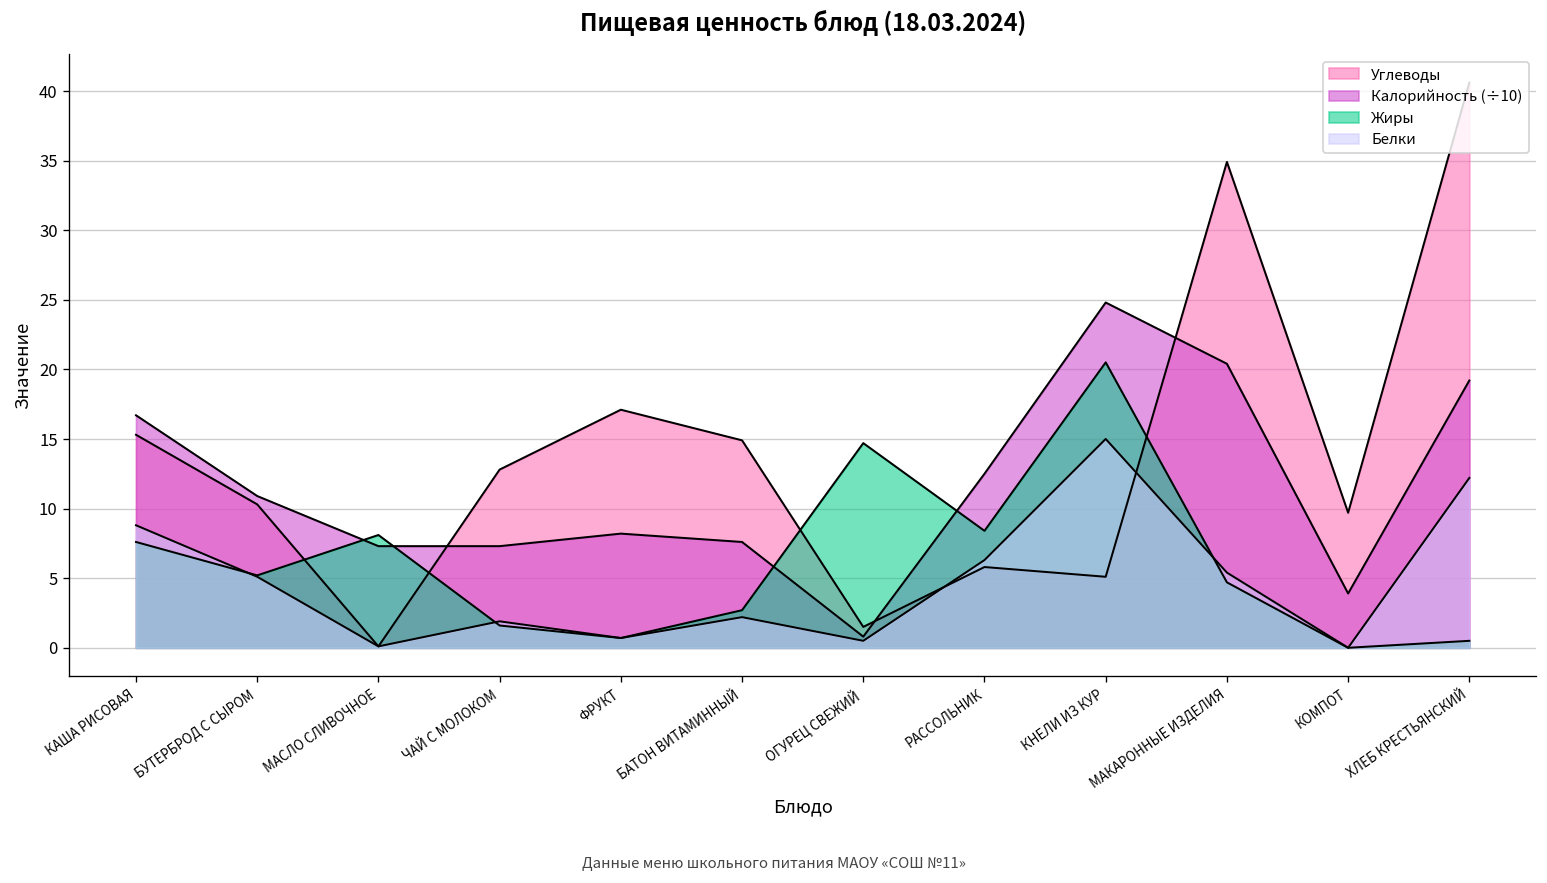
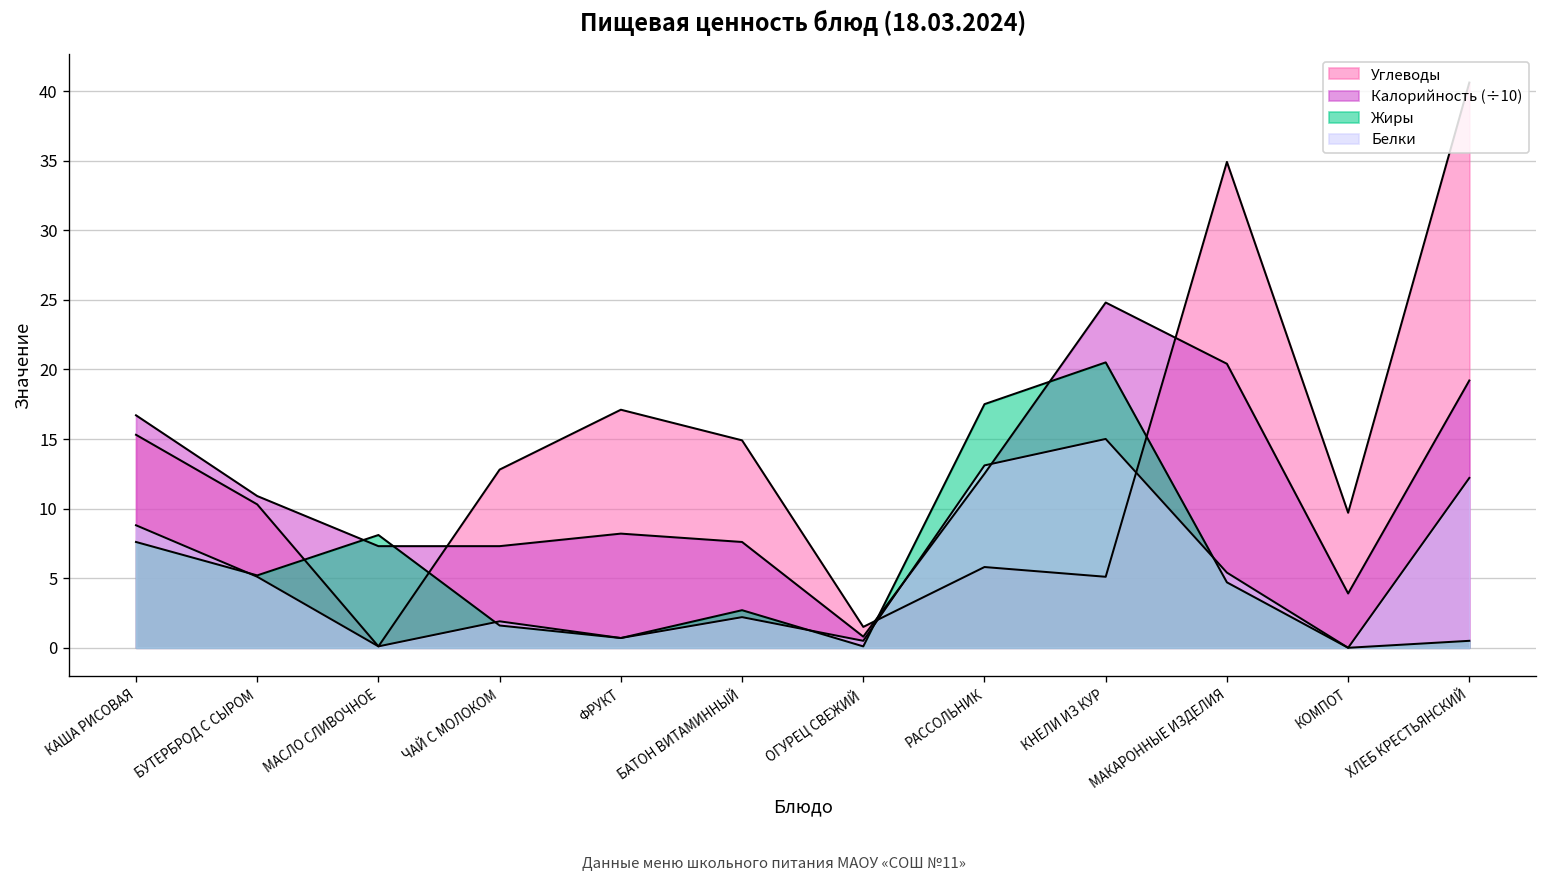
Жиры, ОГУРЕЦ СВЕЖИЙ: 14.7 -> 0.1
Жиры, РАССОЛЬНИК: 8.4 -> 17.5
Белки, РАССОЛЬНИК: 6.3 -> 13.1
